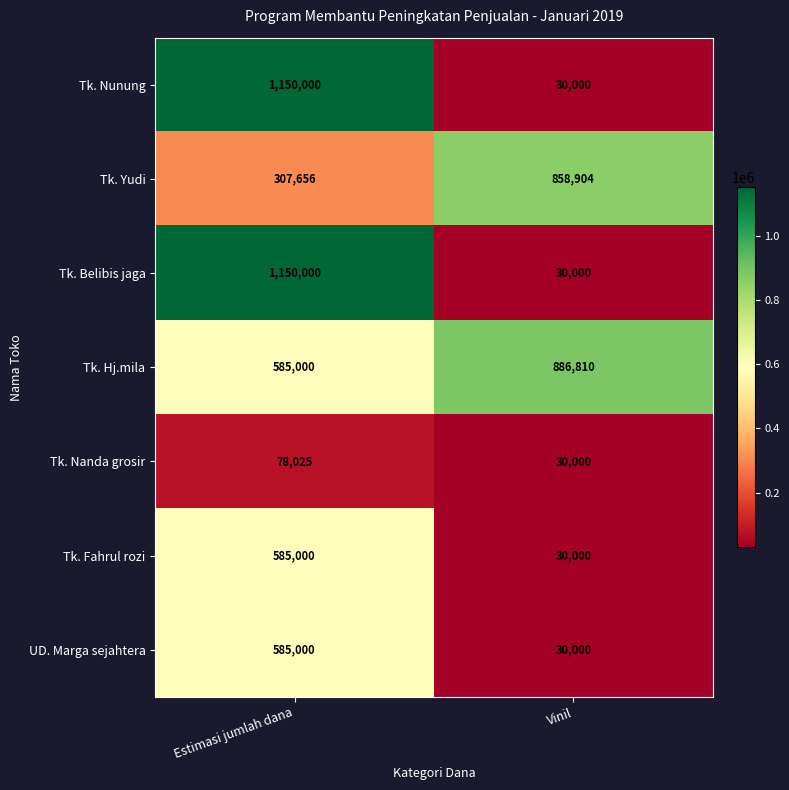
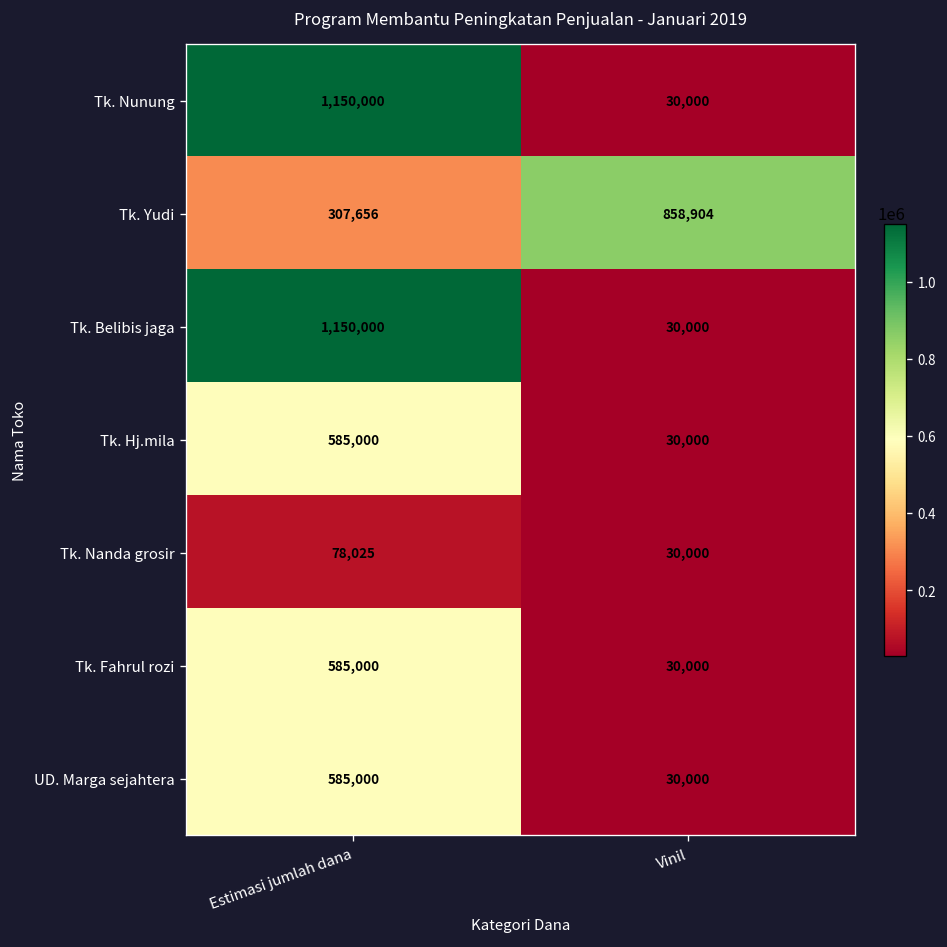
Tk. Hj.mila, Vinil: 886,810 -> 30,000
